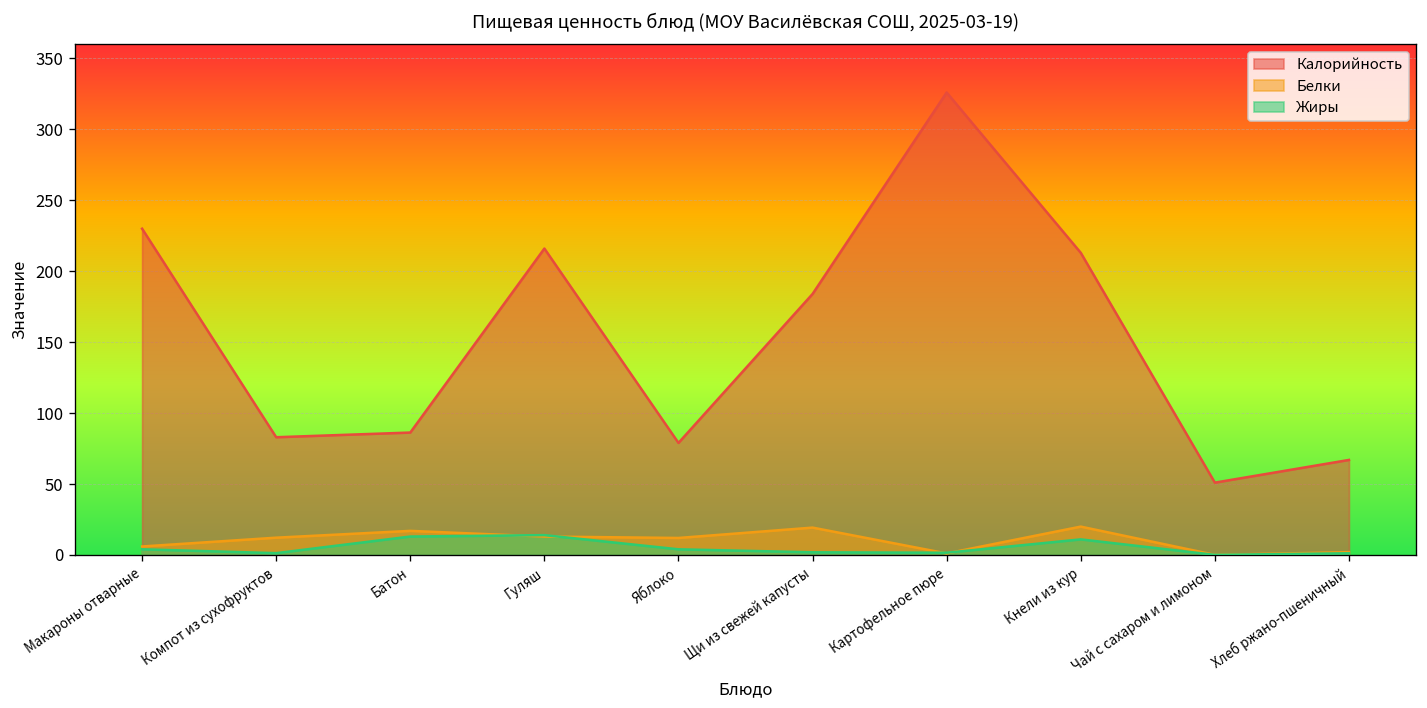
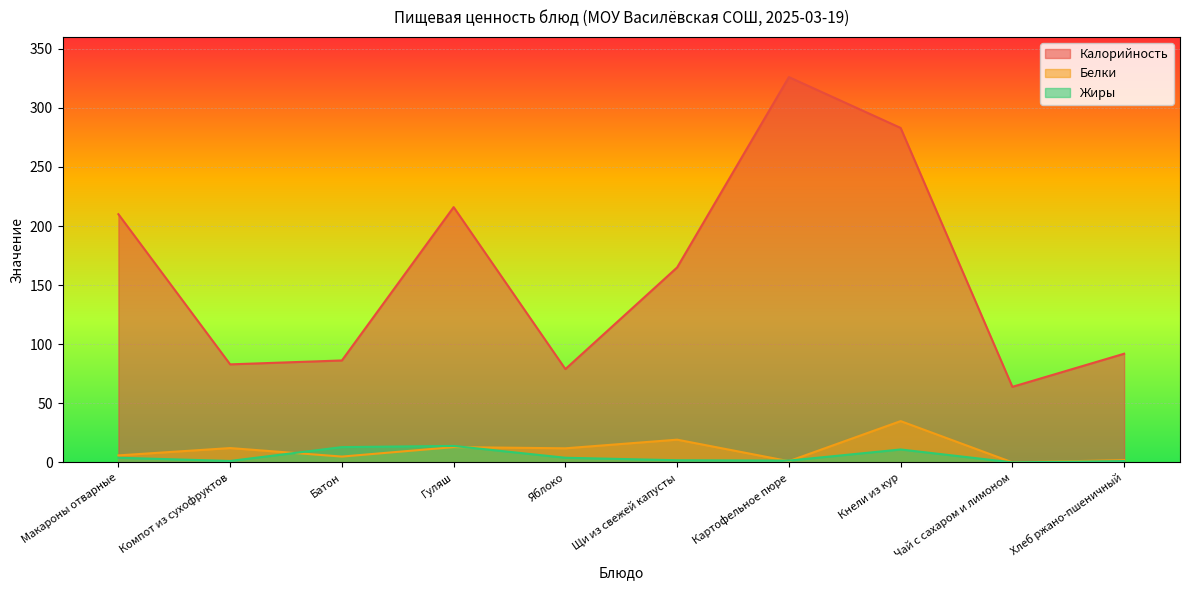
Калорийность, Макароны отварные: 230 -> 210
Белки, Батон: 17 -> 5
Калорийность, Щи из свежей капусты: 184 -> 165
Калорийность, Кнели из кур: 213 -> 283
Белки, Кнели из кур: 20 -> 35
Калорийность, Чай с сахаром и лимоном: 51 -> 64
Калорийность, Хлеб ржано-пшеничный: 67 -> 92
